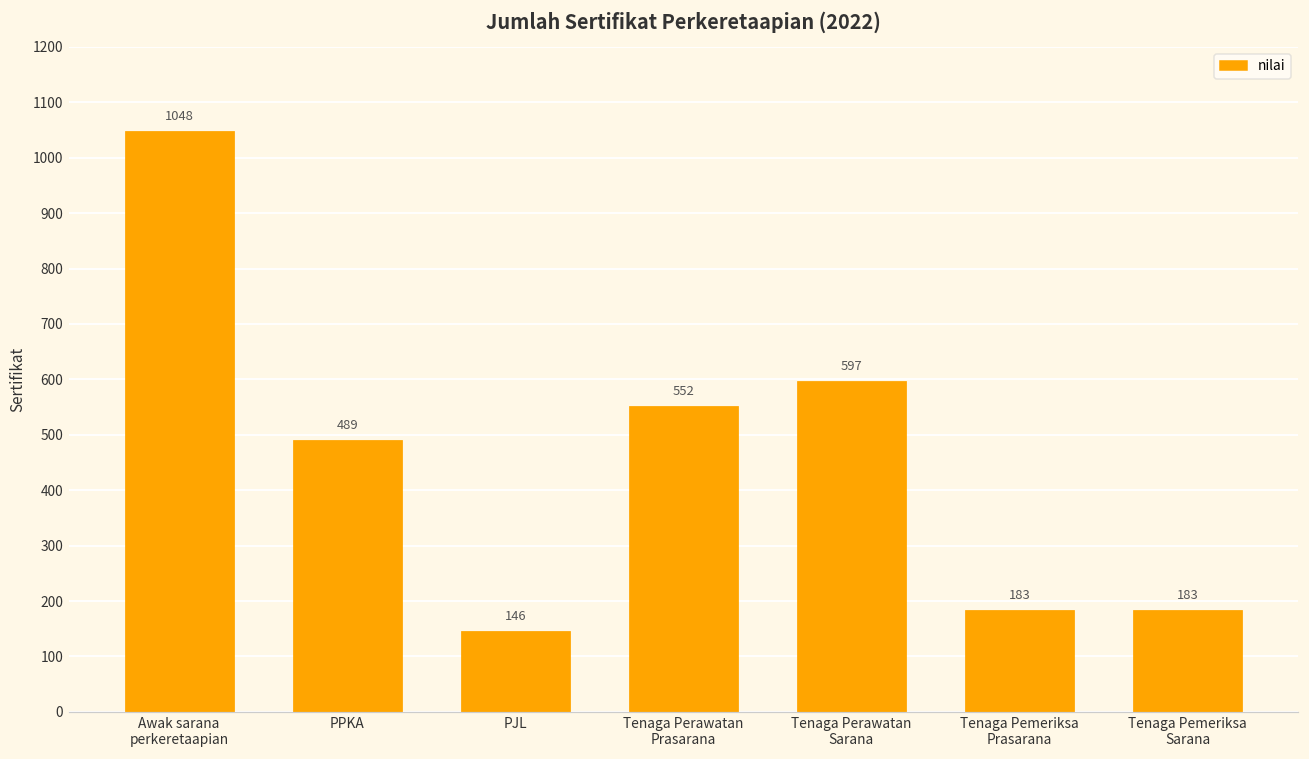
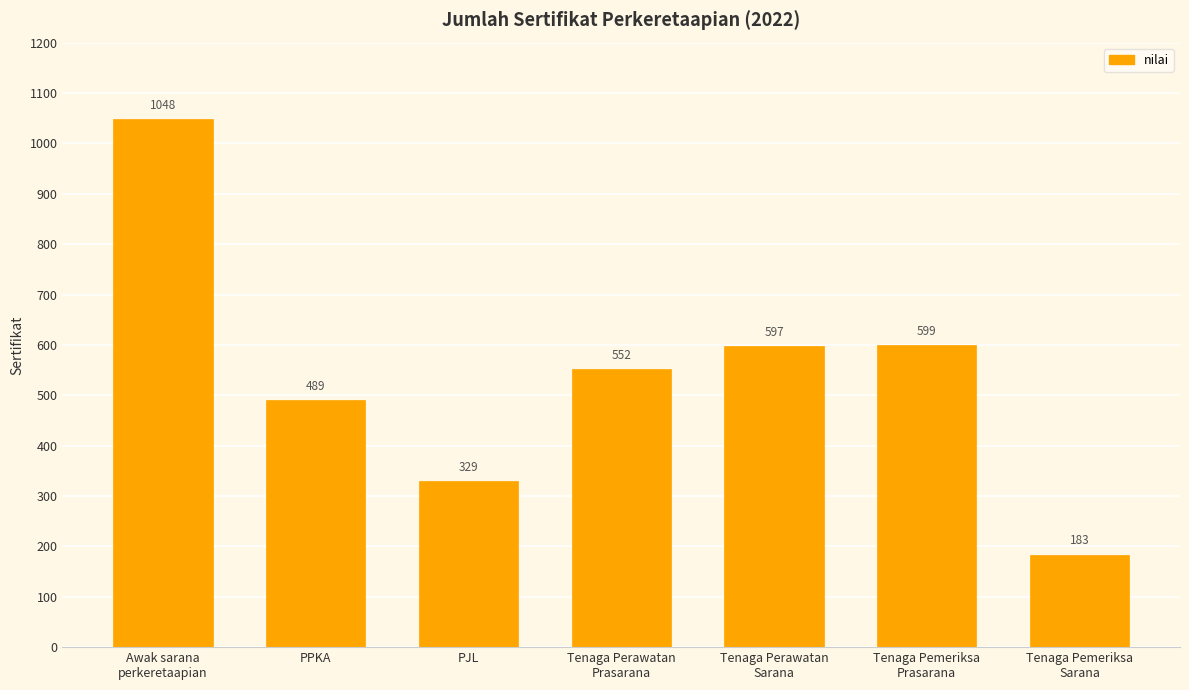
PJL: 146 -> 329
Tenaga Pemeriksa Prasarana: 183 -> 599
